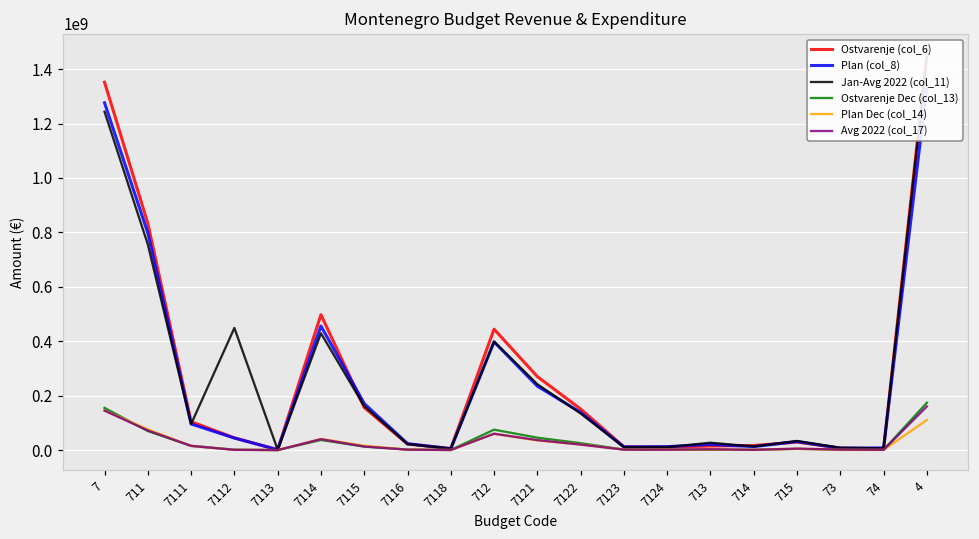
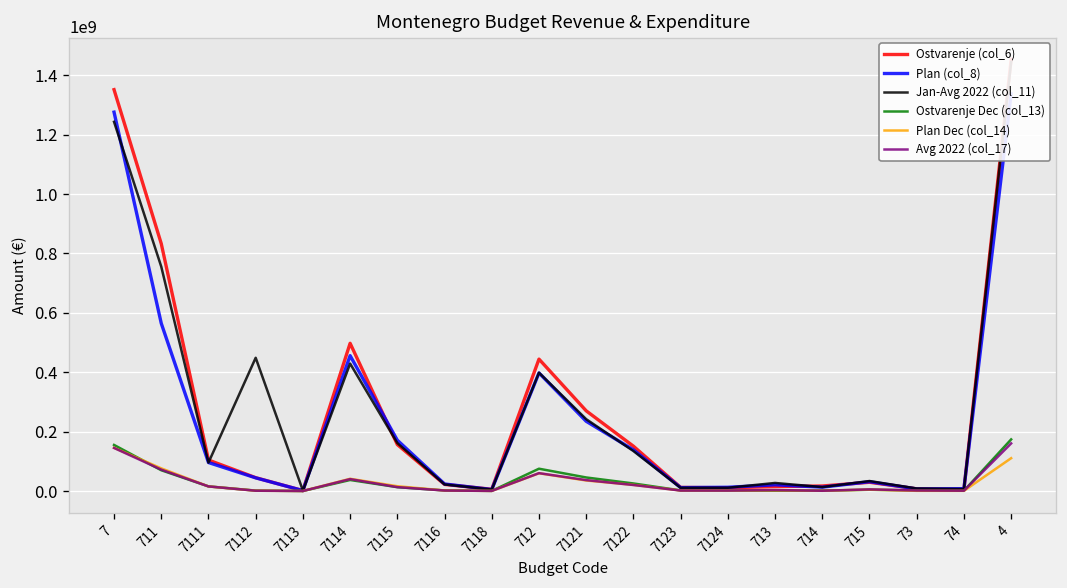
Plan (col_8), 711: 800000000 -> 560000000
